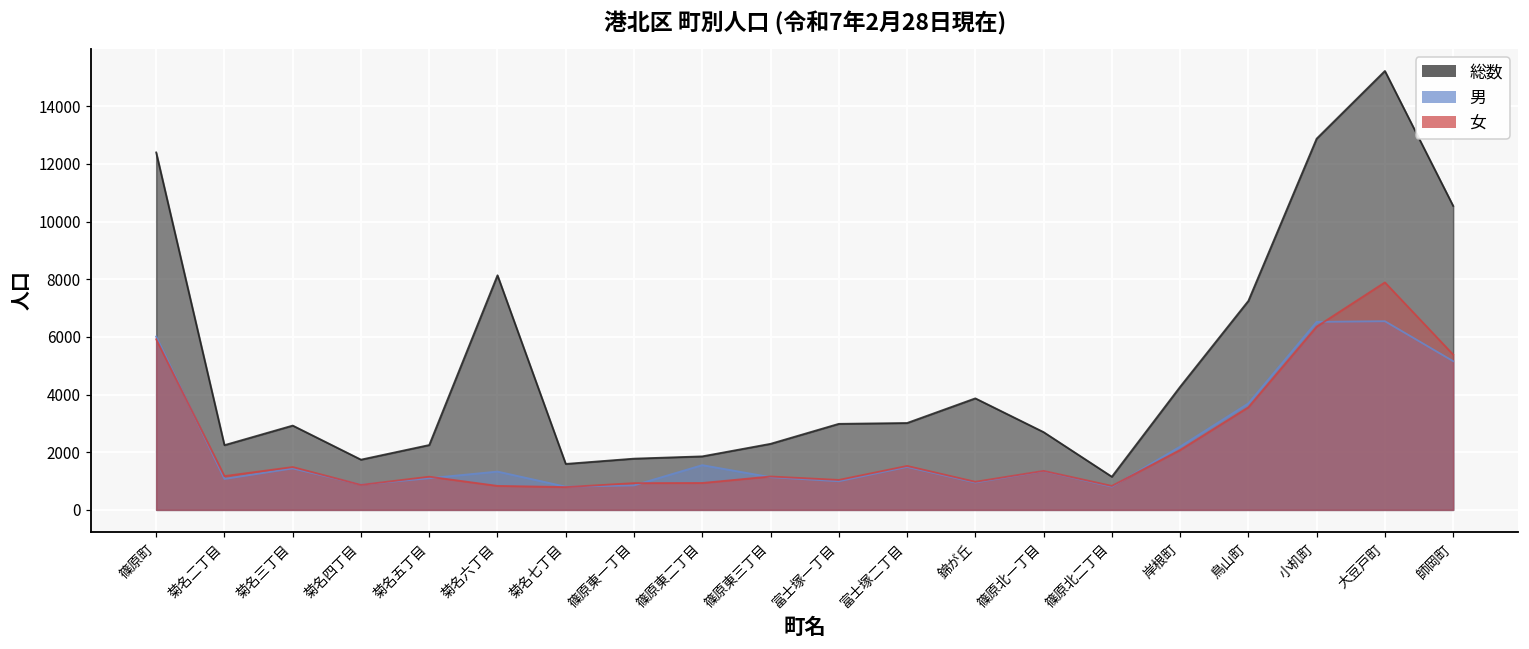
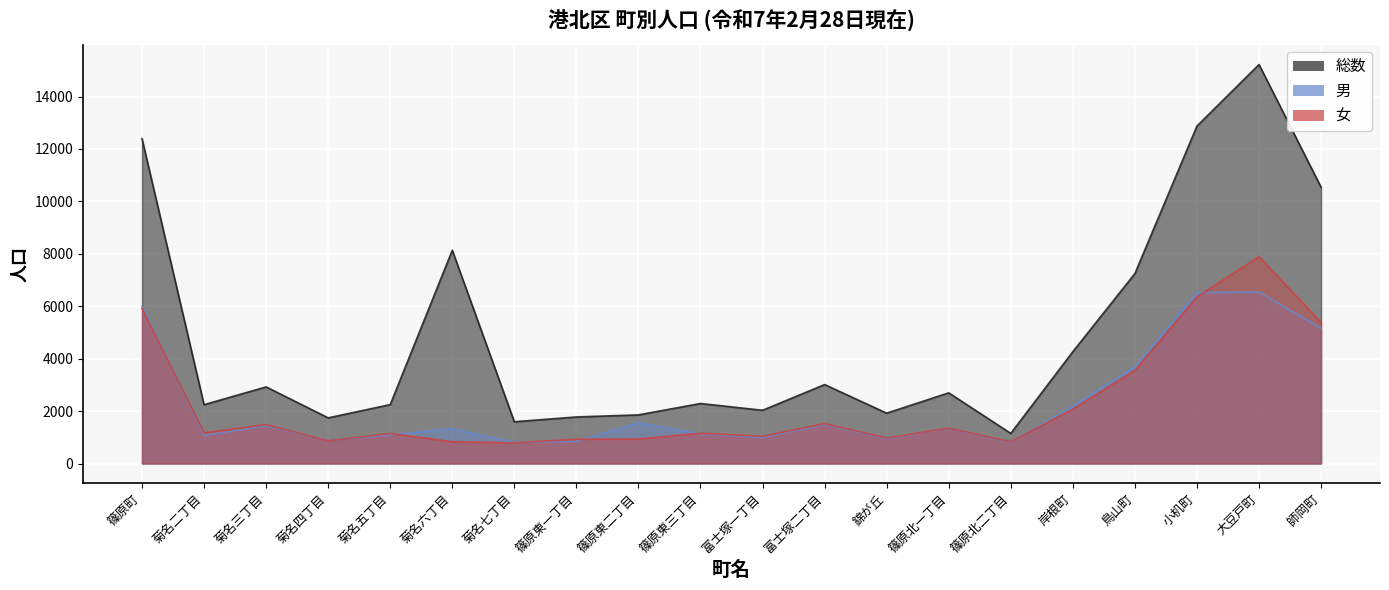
総数, 富士塚一丁目: 3000 -> 2000
総数, 錦が丘: 3900 -> 1900
